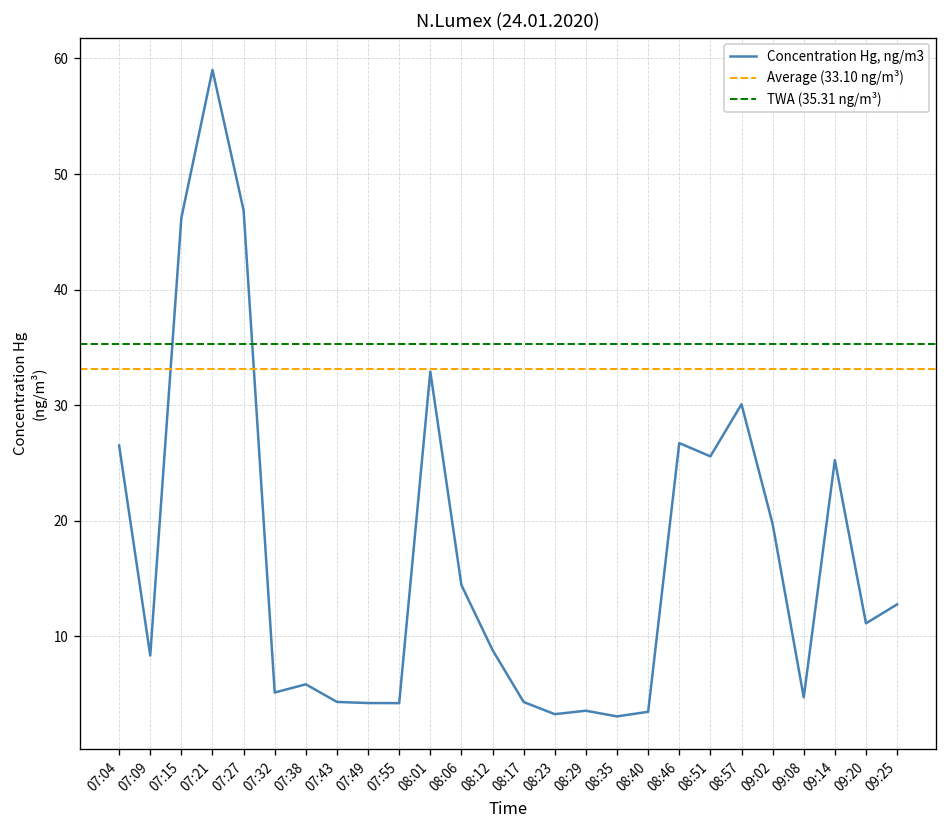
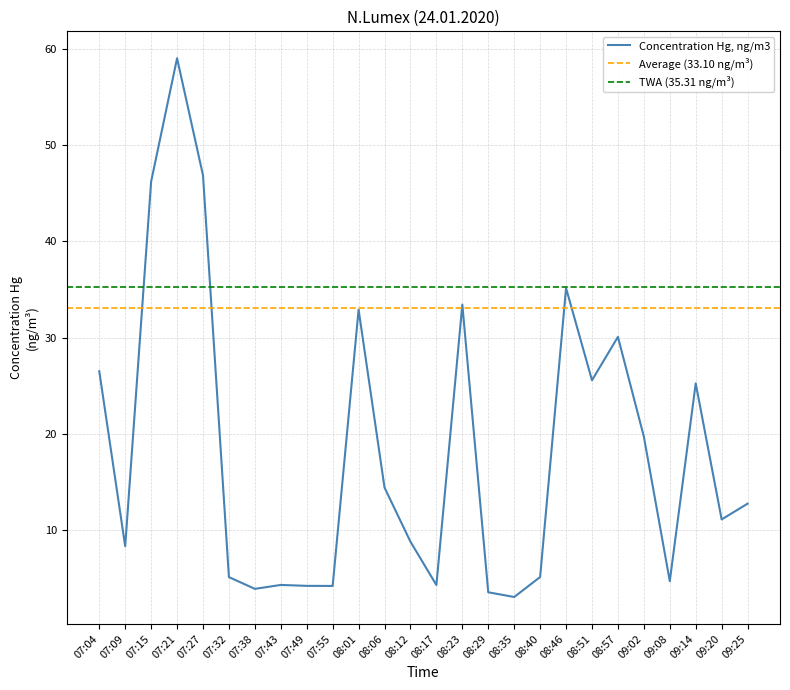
07:38: 6 -> 4
08:23: 3 -> 33
08:40: 3 -> 5
08:46: 27 -> 35
